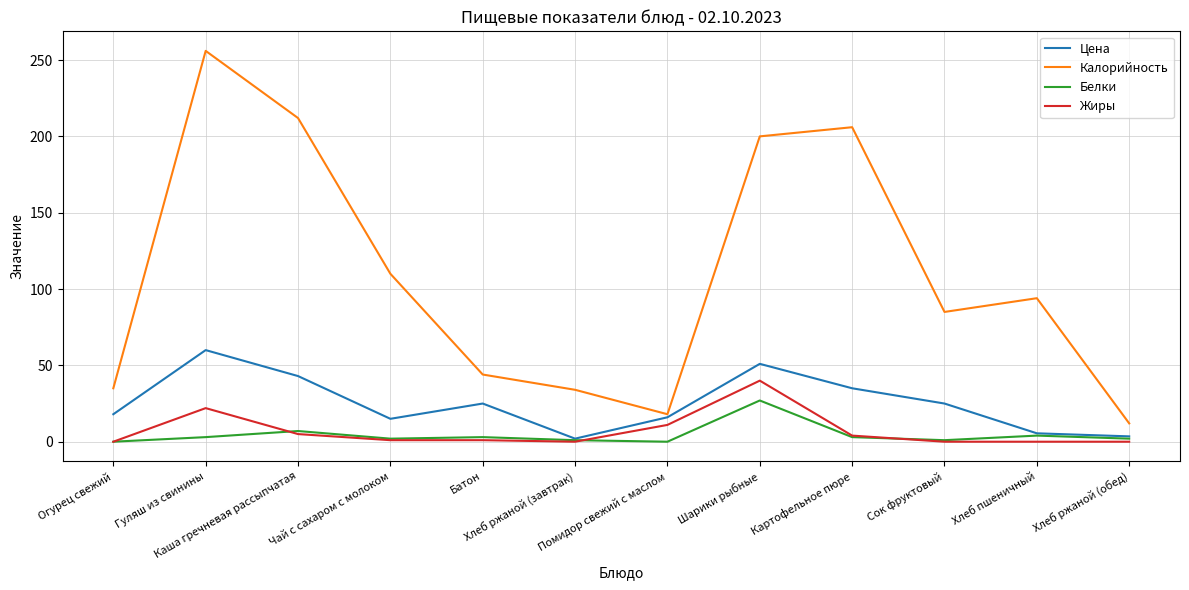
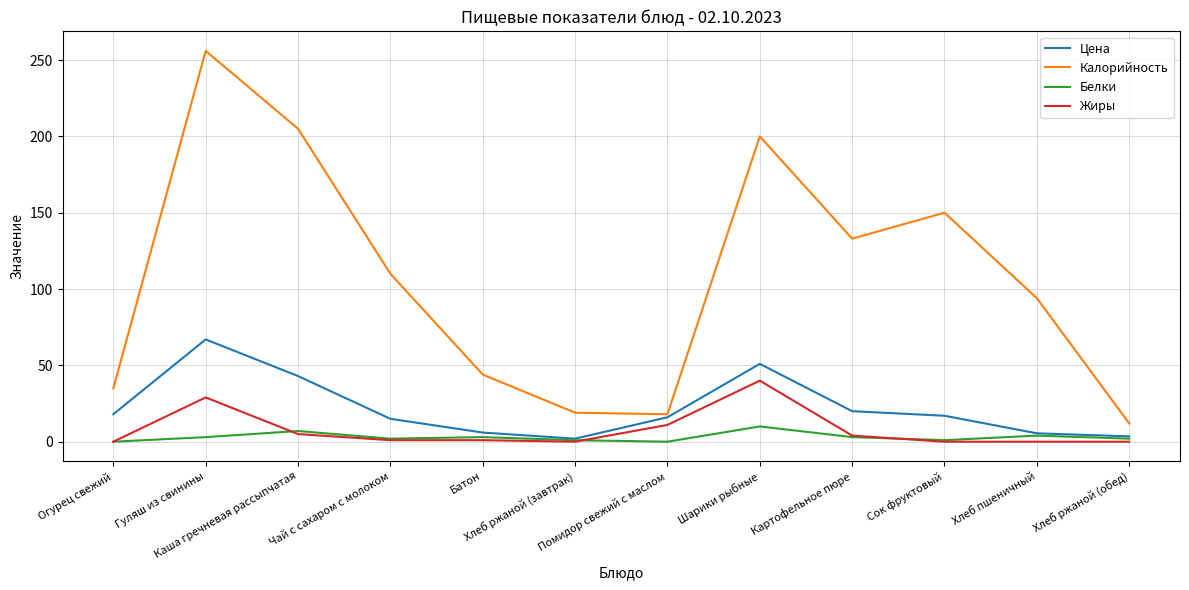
Цена, Гуляш из свинины: 60 -> 67
Жиры, Гуляш из свинины: 22 -> 29
Калорийность, Каша гречневая рассыпчатая: 212 -> 205
Цена, Батон: 25 -> 6
Калорийность, Хлеб ржаной (завтрак): 34 -> 19
Белки, Шарики рыбные: 27 -> 10
Цена, Картофельное пюре: 35 -> 20
Калорийность, Картофельное пюре: 206 -> 133
Цена, Сок фруктовый: 25 -> 17
Калорийность, Сок фруктовый: 85 -> 150
